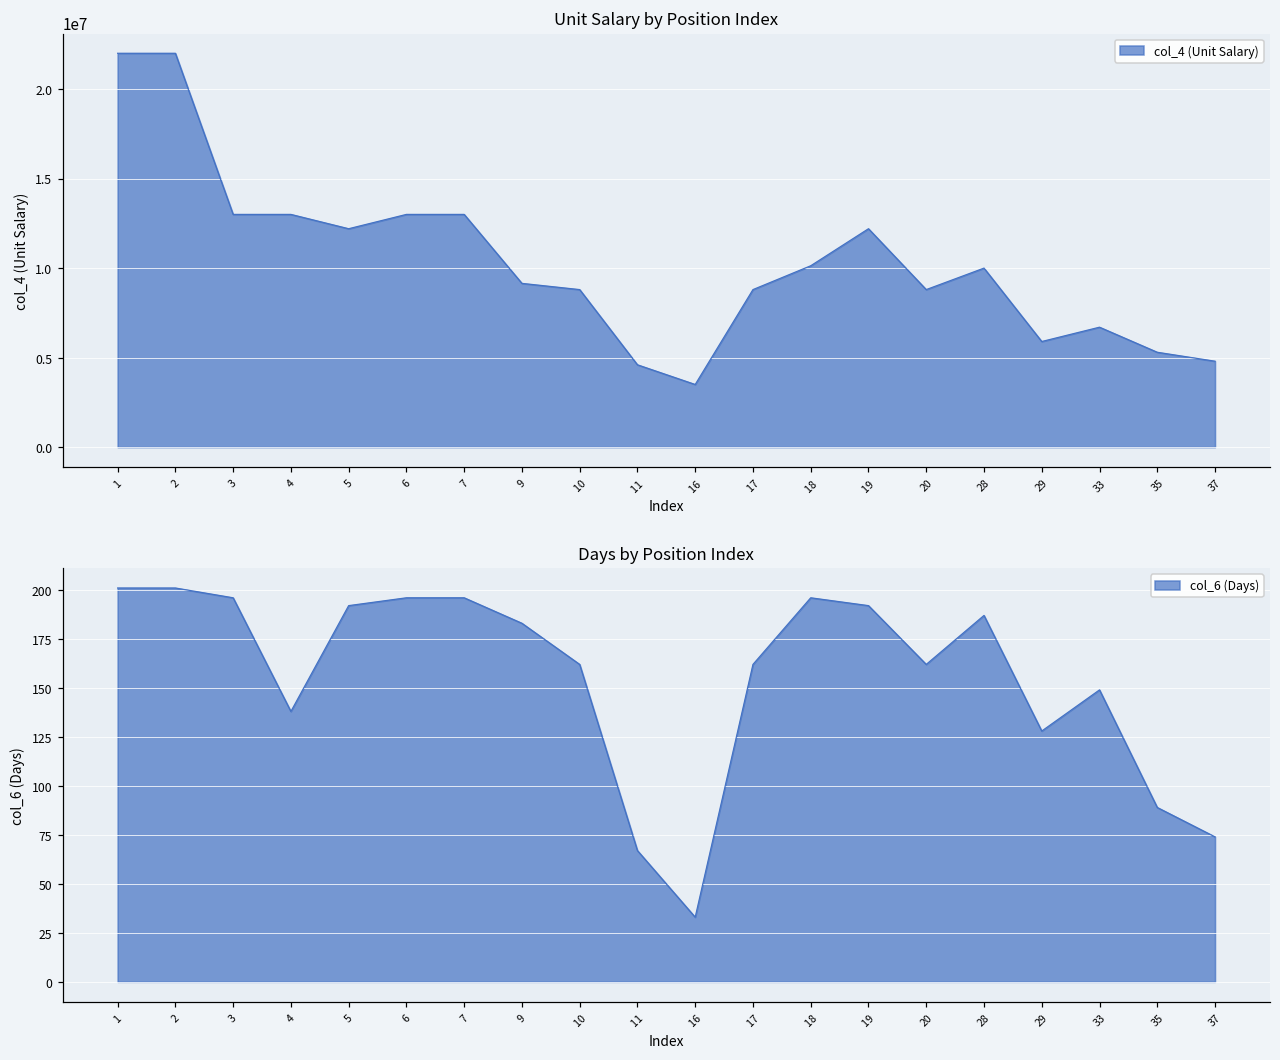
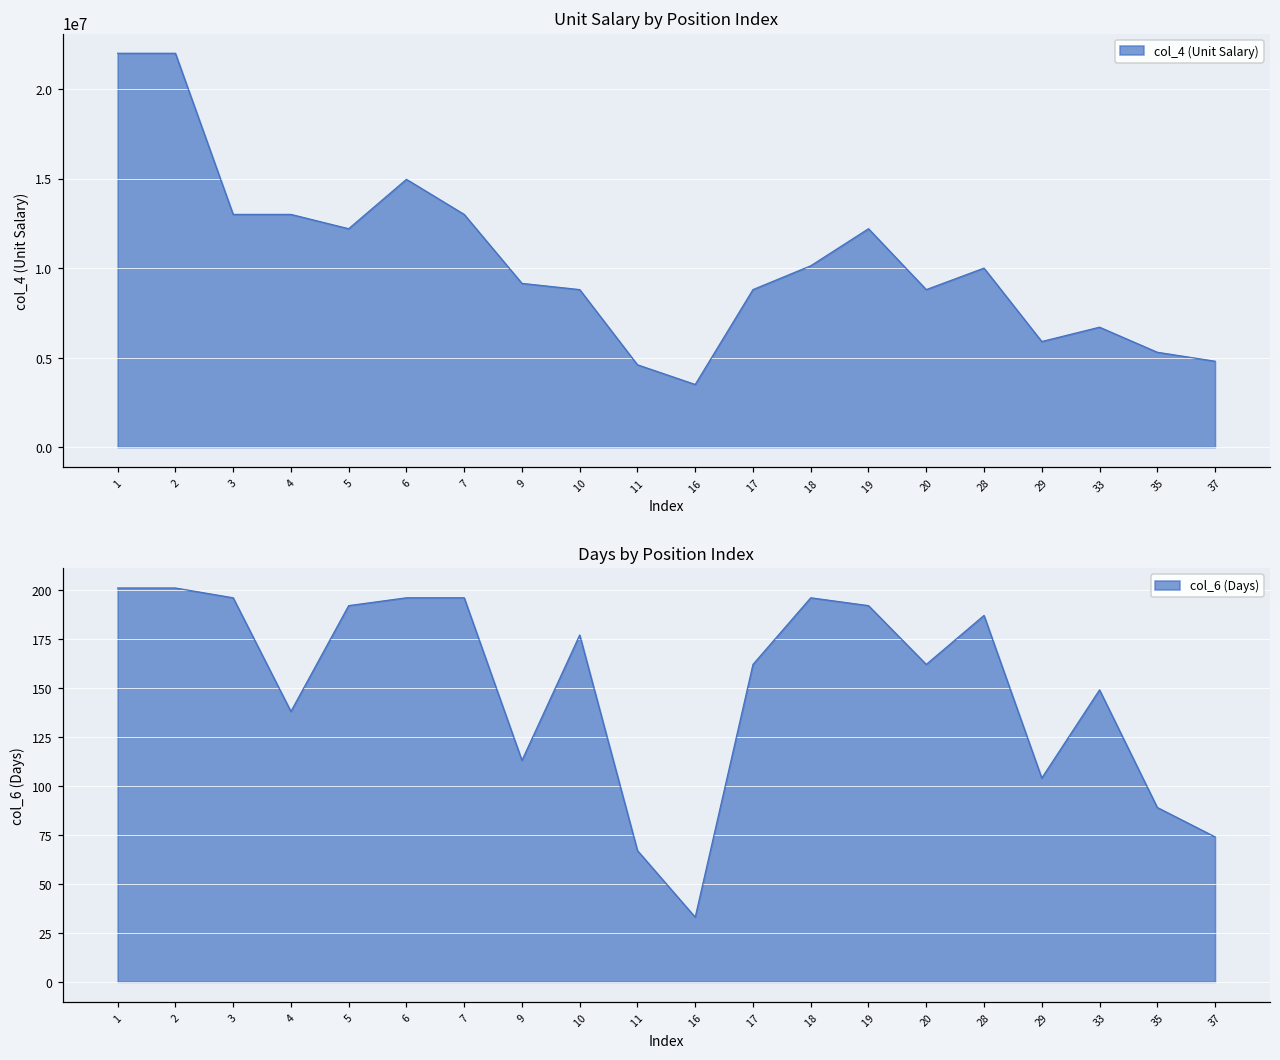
Unit Salary by Position Index, 6: 13000000 -> 15000000
Days by Position Index, 9: 183 -> 113
Days by Position Index, 10: 162 -> 177
Days by Position Index, 29: 128 -> 104
